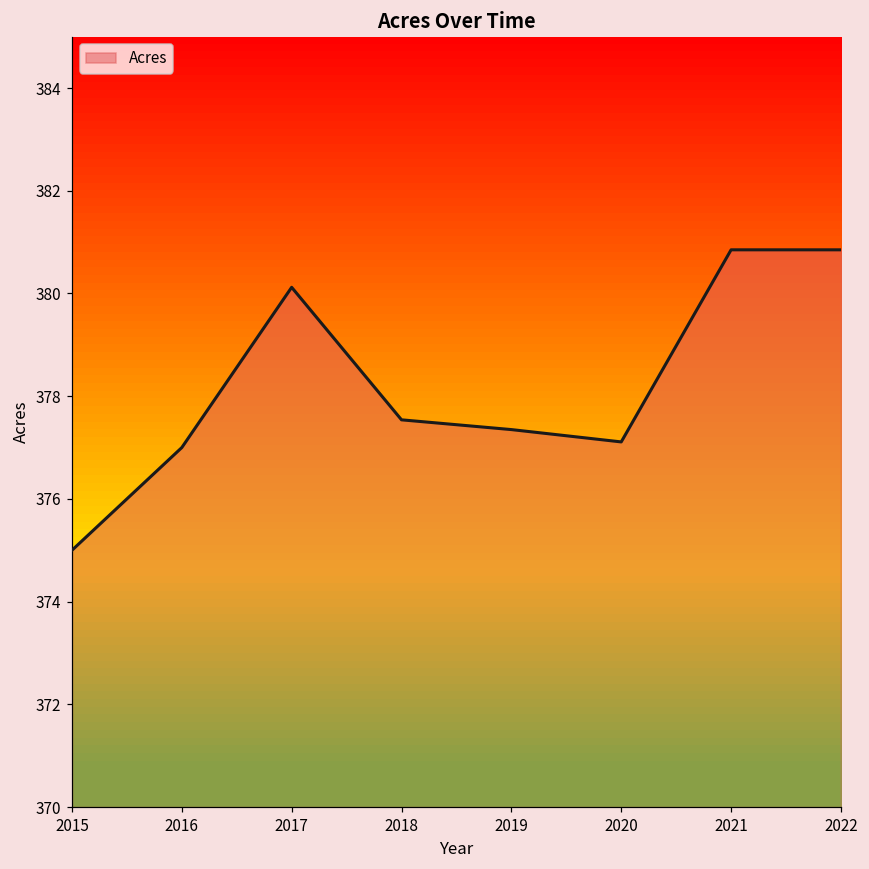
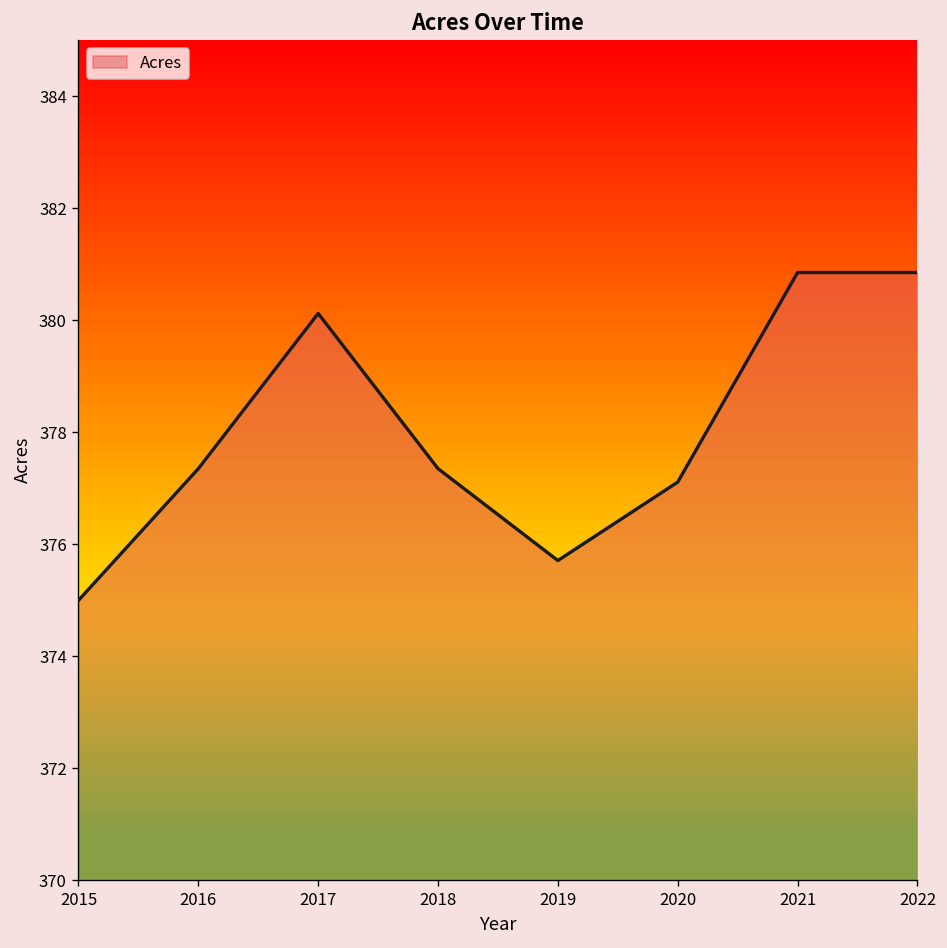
2016: 377.0 -> 377.4
2018: 377.5 -> 377.4
2019: 377.4 -> 375.7
